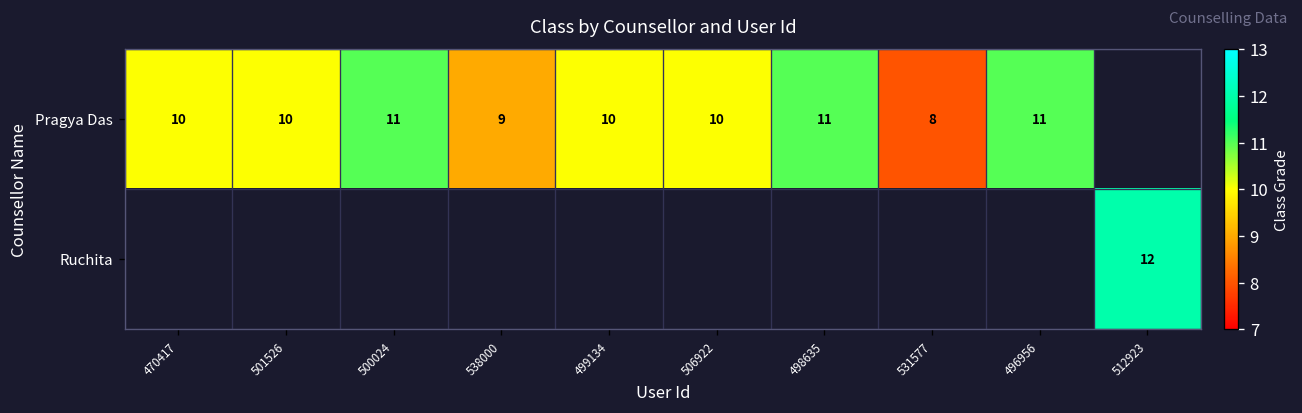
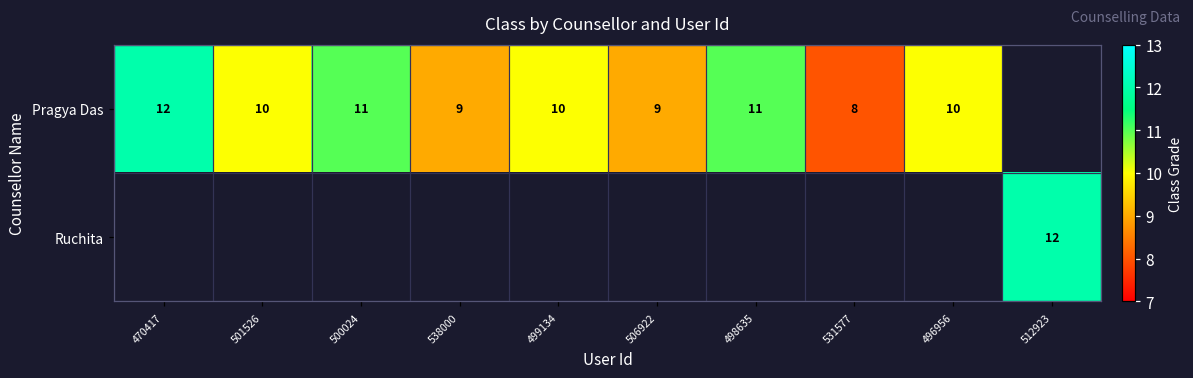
Pragya Das, 470417: 10 -> 12
Pragya Das, 506922: 10 -> 9
Pragya Das, 496956: 11 -> 10
